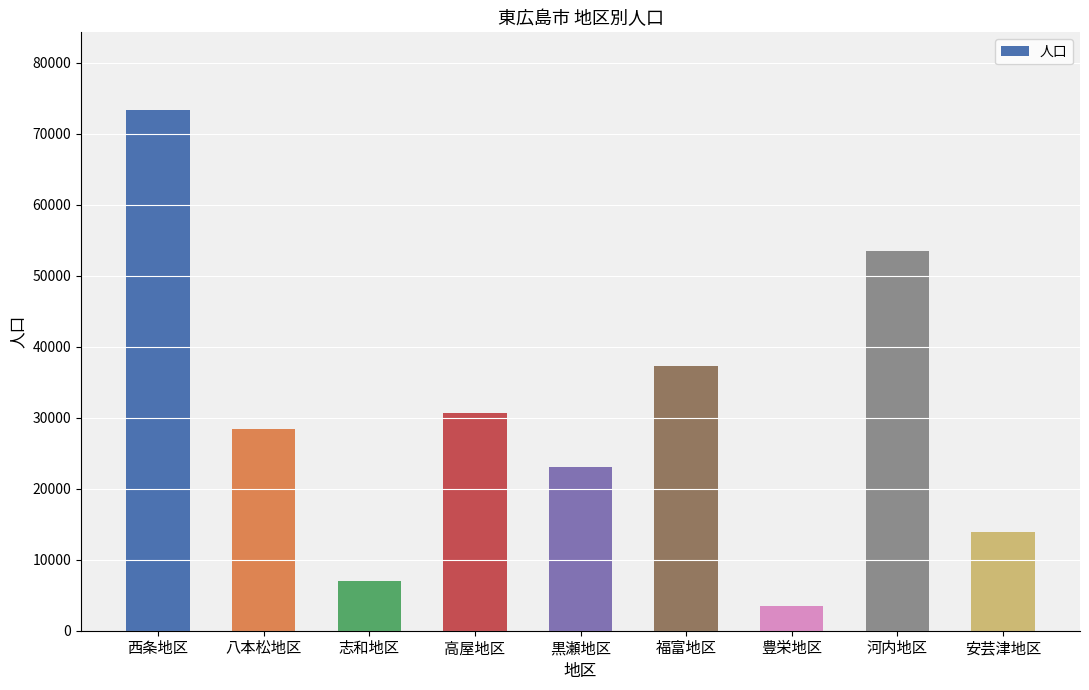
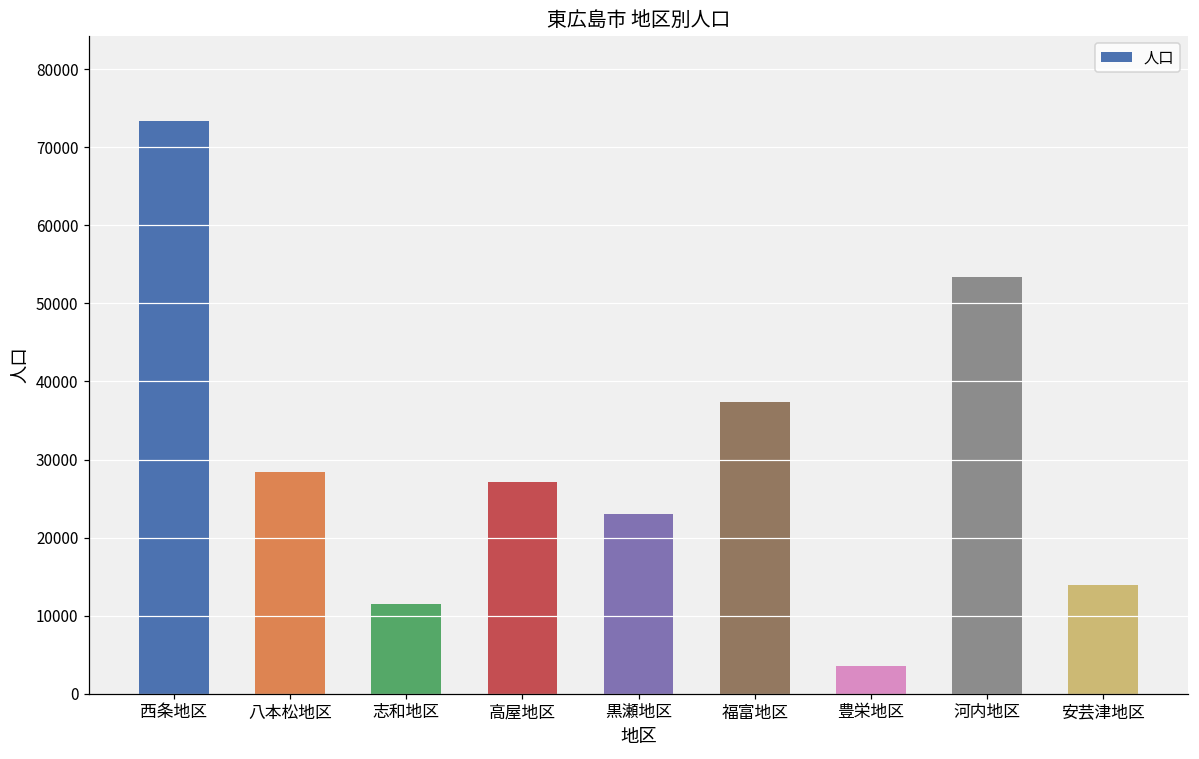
志和地区: 7000 -> 11000
高屋地区: 31000 -> 27000
